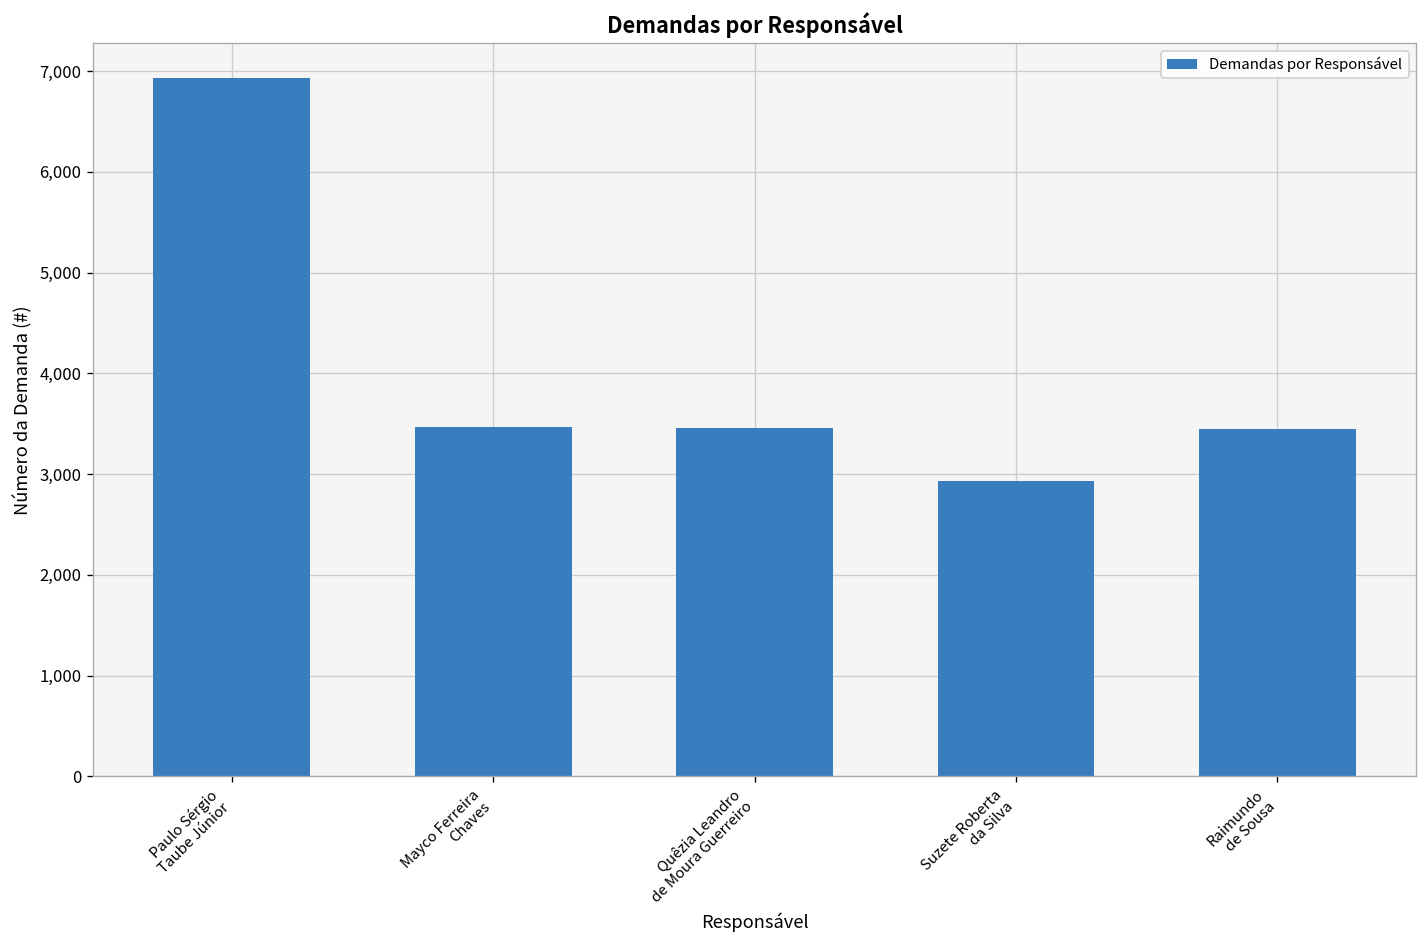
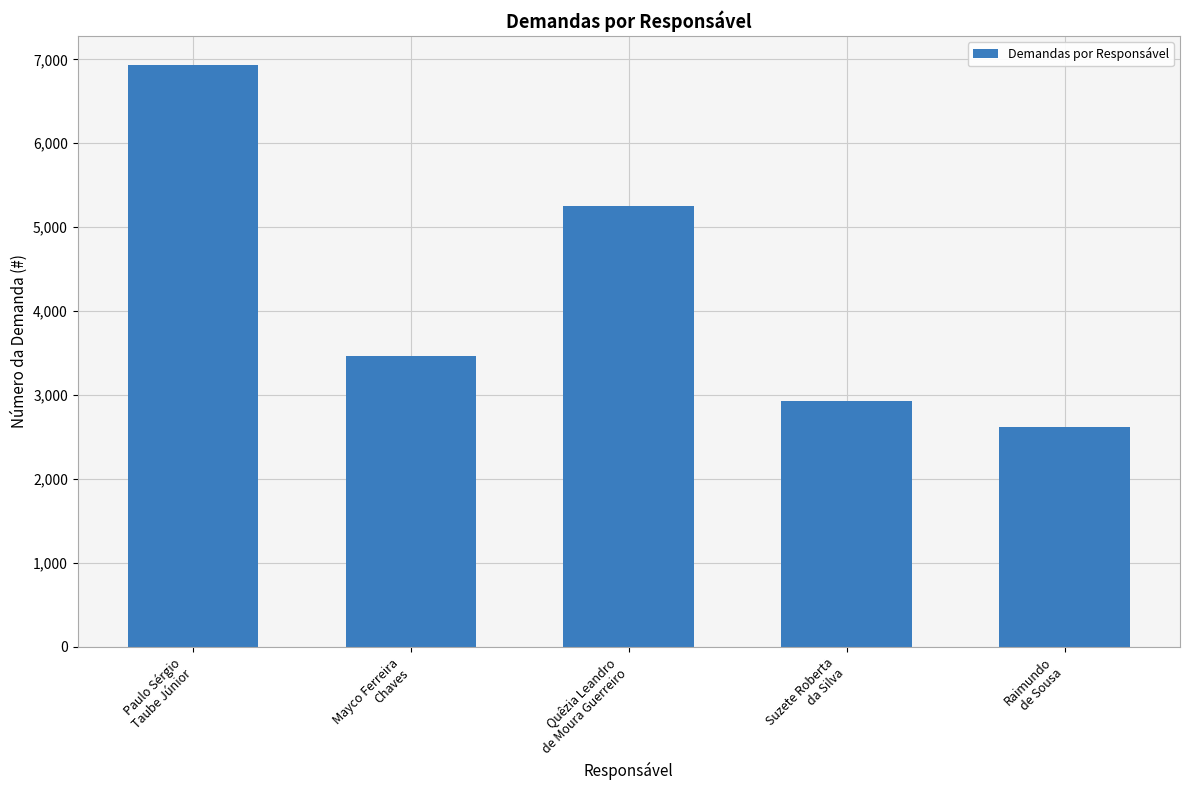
Quêzia Leandro de Moura Guerreiro: 3,500 -> 5,300
Raimundo de Sousa: 3,500 -> 2,600
